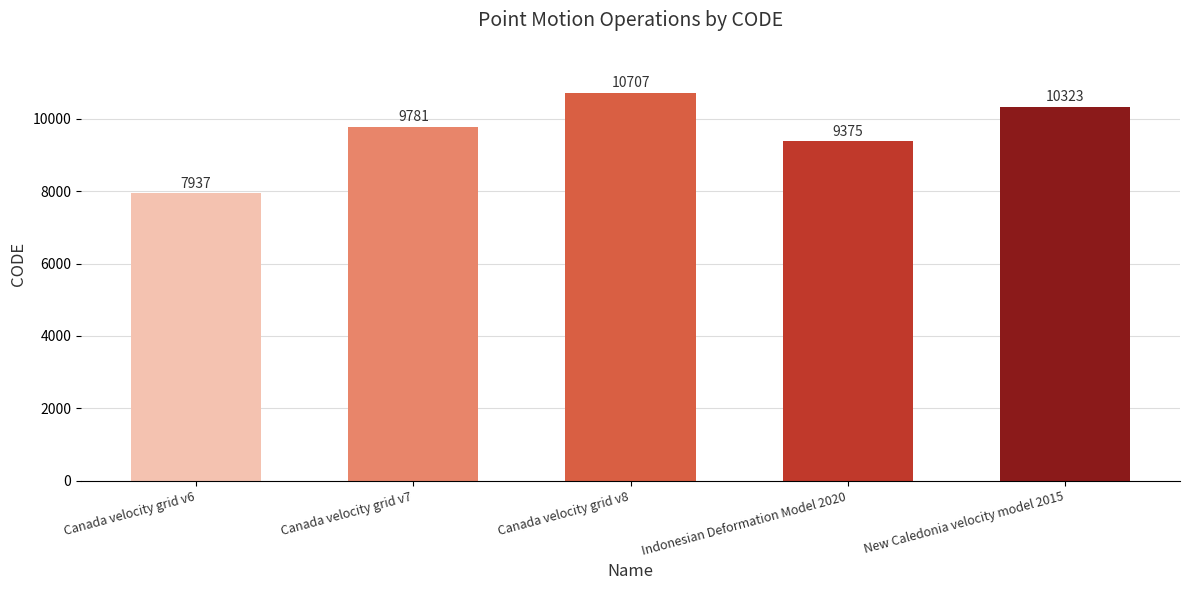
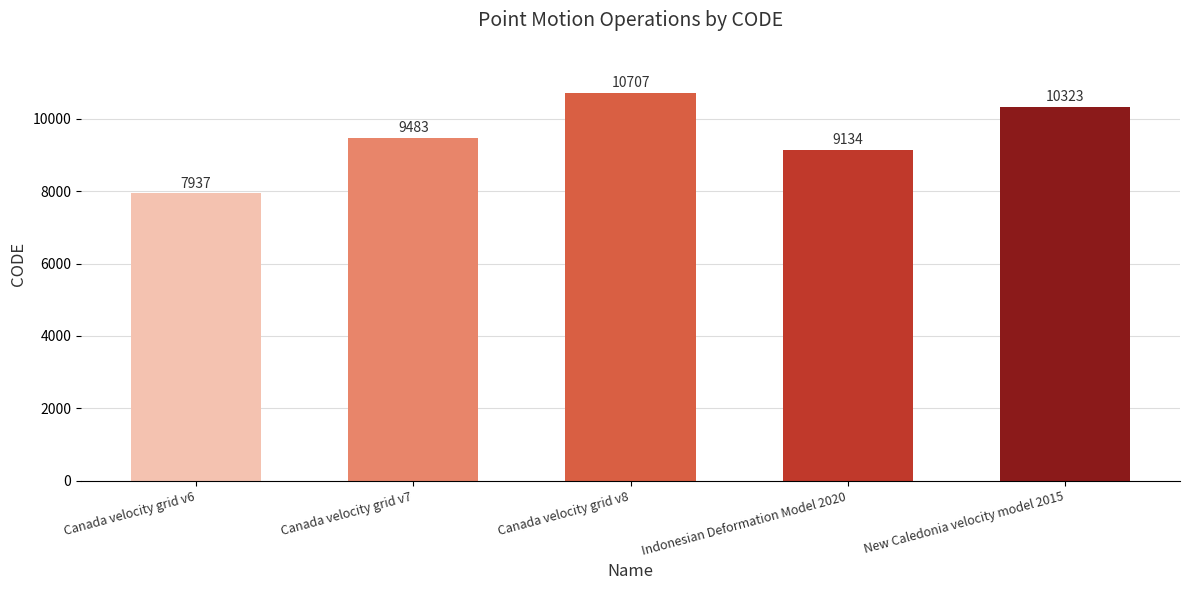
Canada velocity grid v7: 9781 -> 9483
Indonesian Deformation Model 2020: 9375 -> 9134
